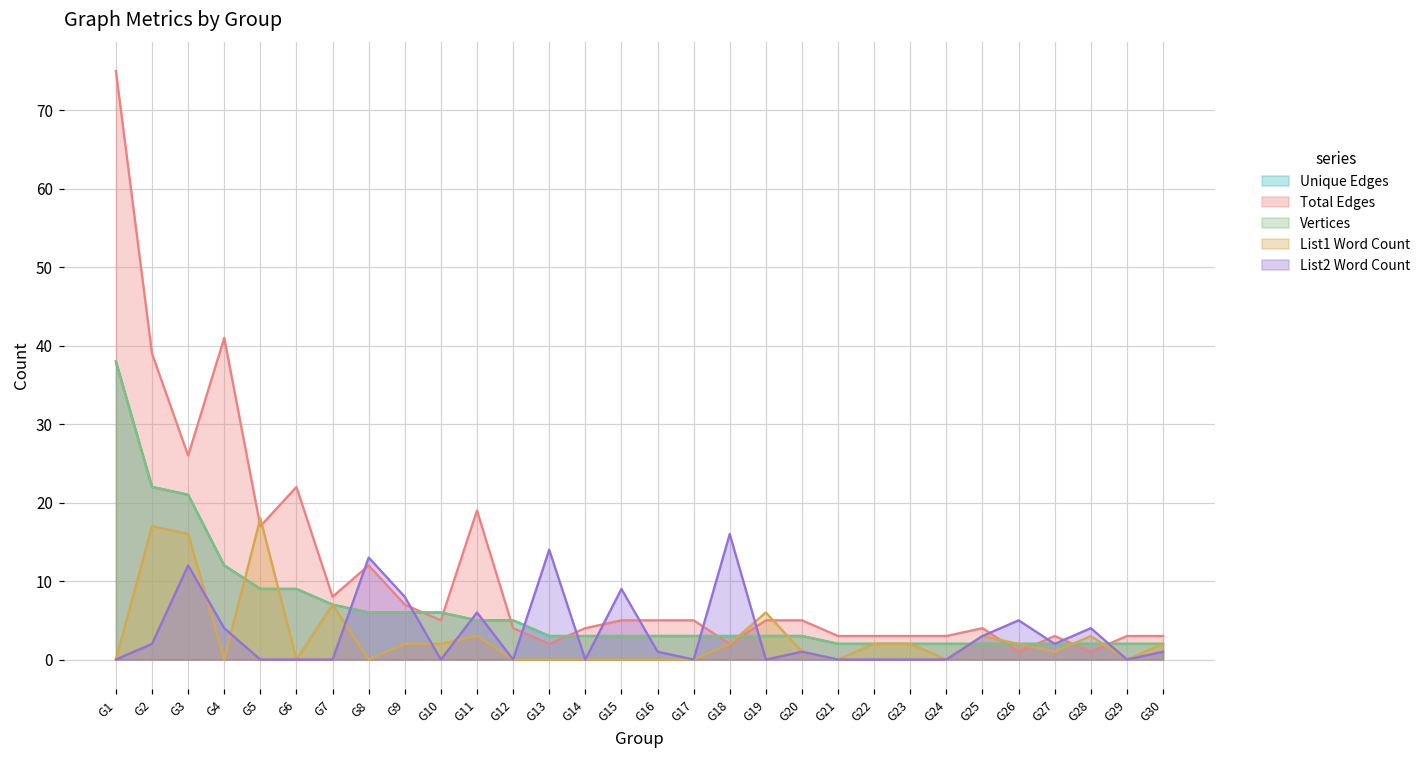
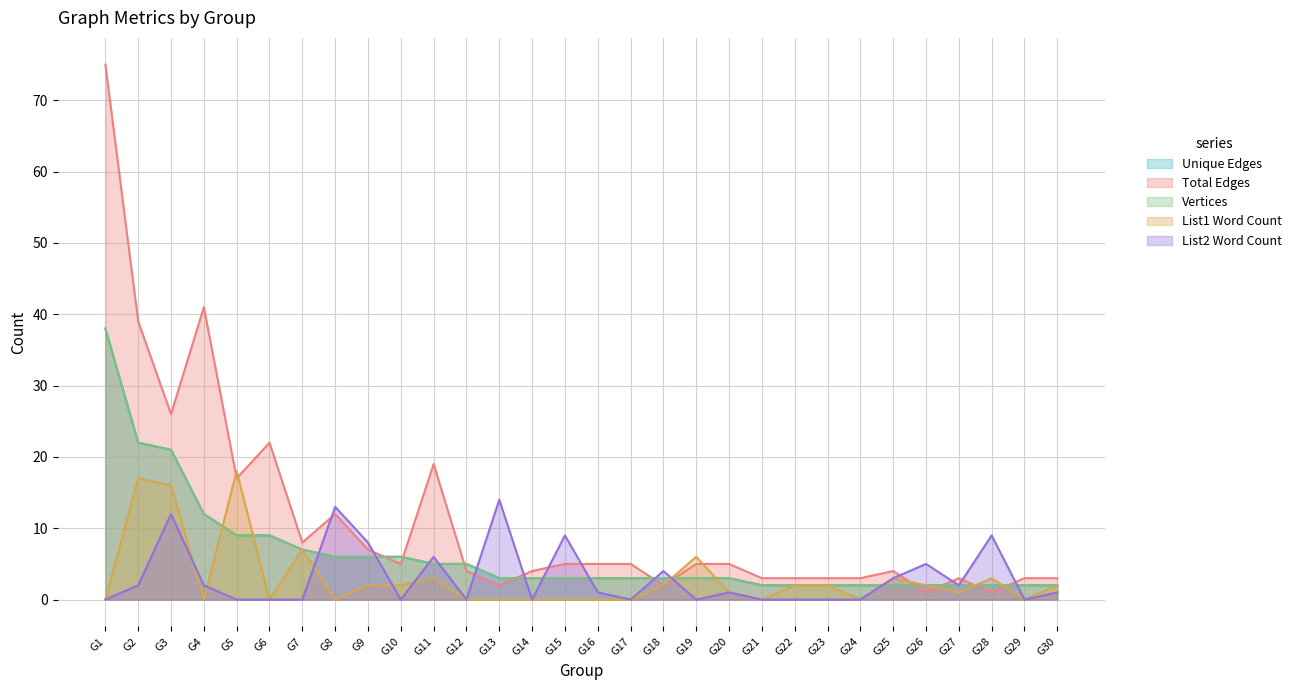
List2 Word Count, G4: 4 -> 2
List2 Word Count, G18: 16 -> 4
List2 Word Count, G28: 4 -> 9
